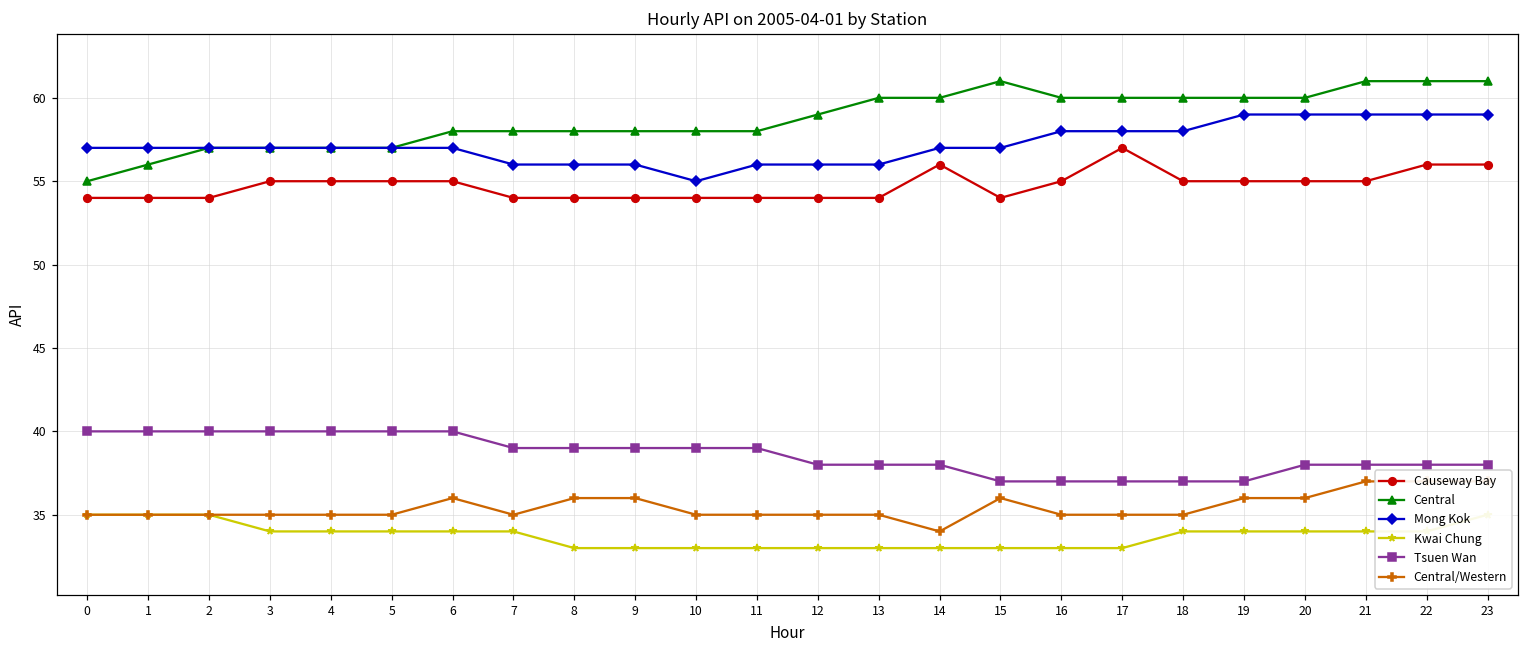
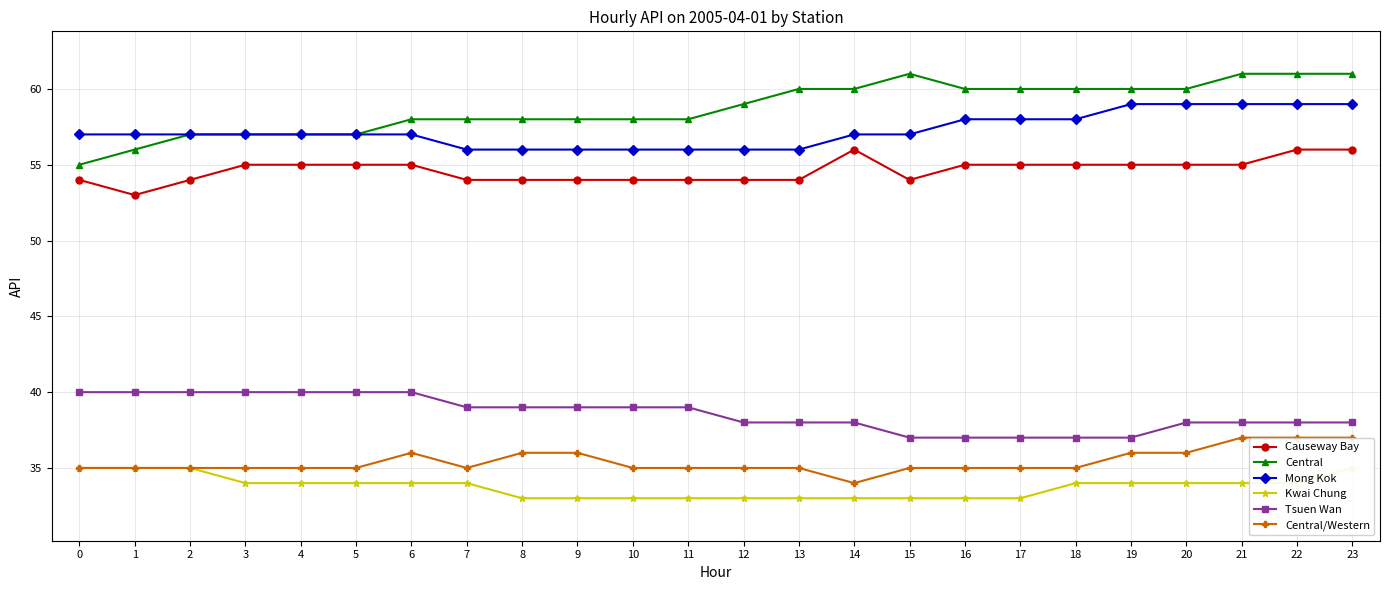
Causeway Bay, 1: 54 -> 53
Mong Kok, 10: 55 -> 56
Central/Western, 15: 36 -> 35
Causeway Bay, 17: 57 -> 55
